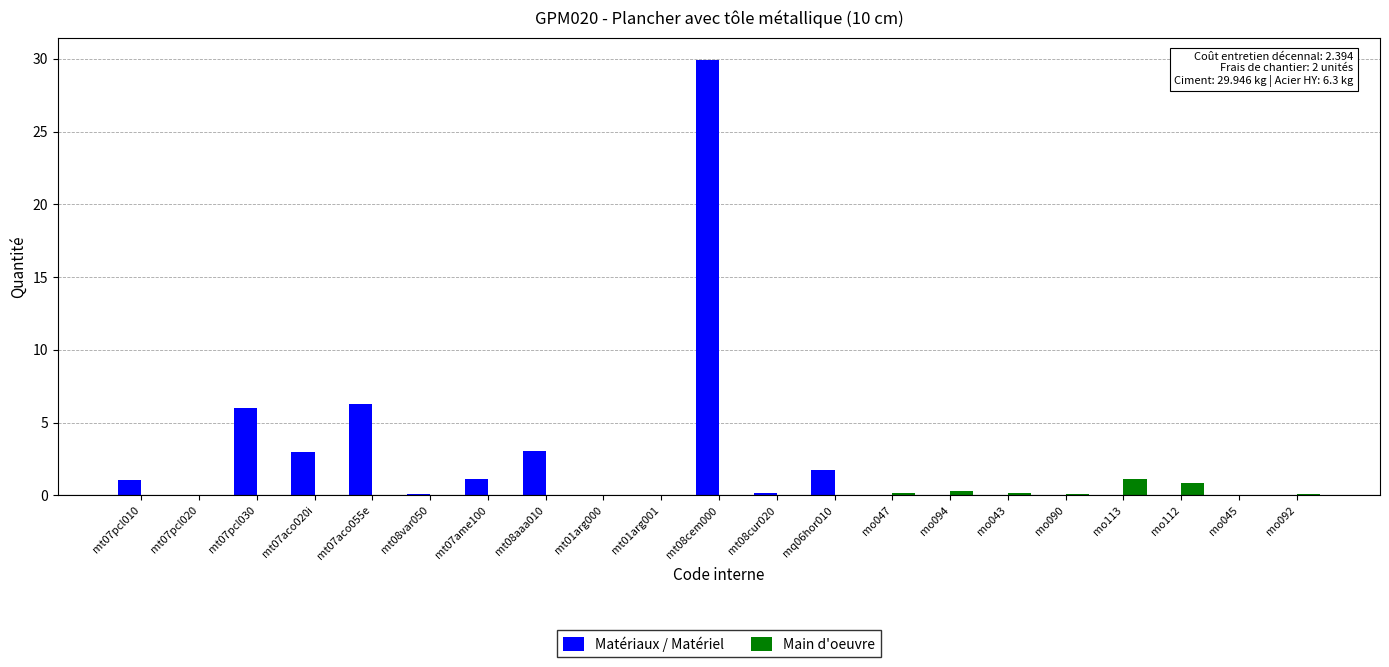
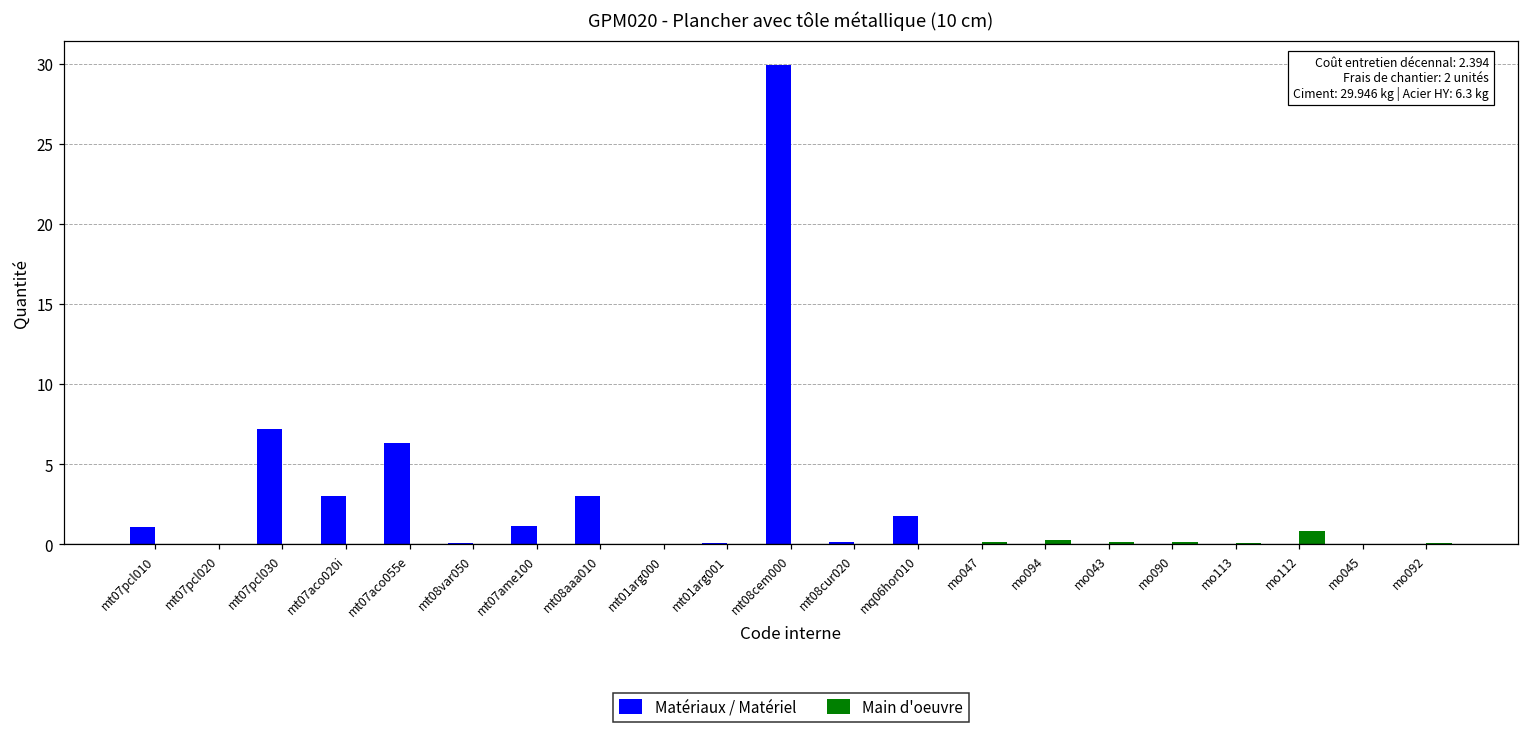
Matériaux / Matériel, mt07pcl030: 6.0 -> 7.2
Main d'oeuvre, mo113: 1.1 -> 0.1
